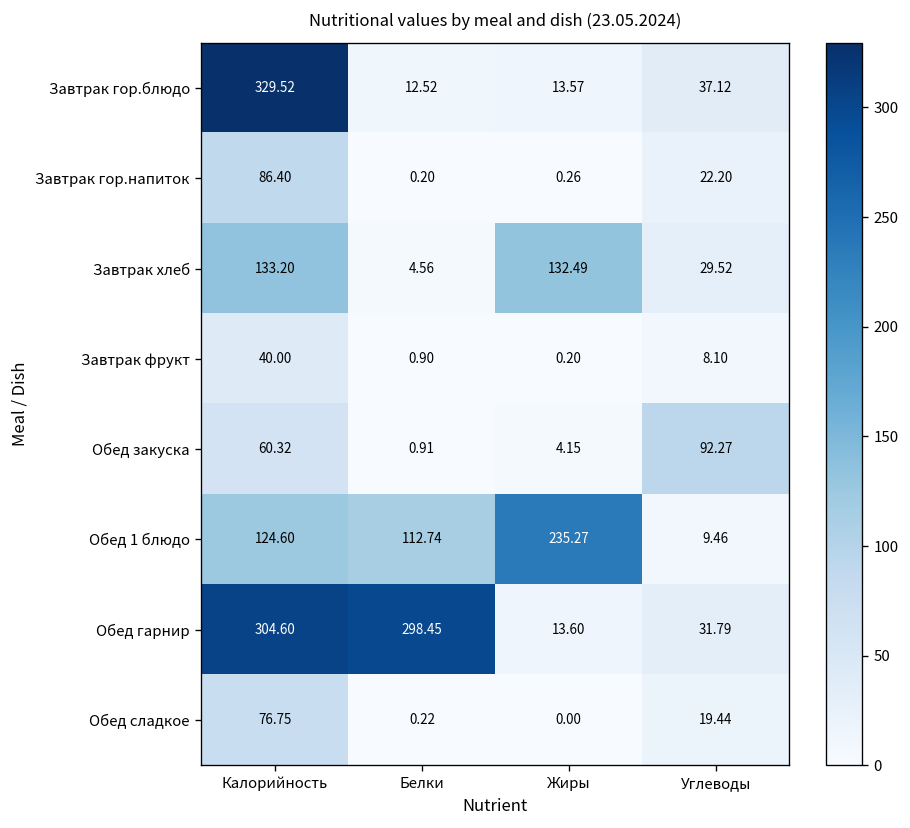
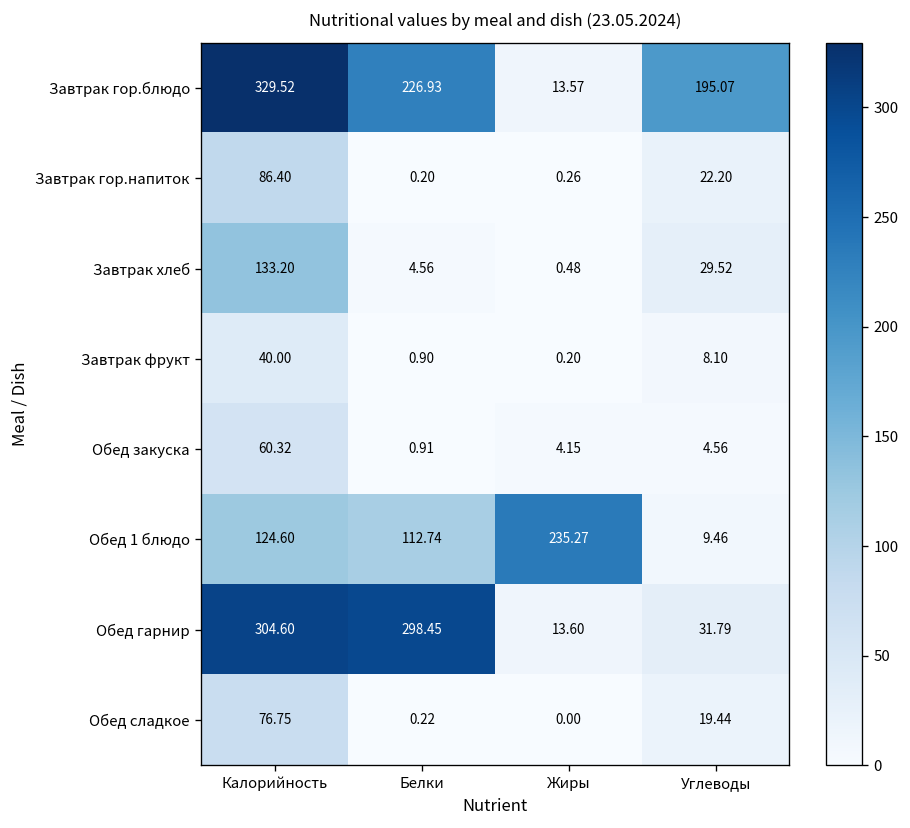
Завтрак гор.блюдо, Белки: 12.52 -> 226.93
Завтрак гор.блюдо, Углеводы: 37.12 -> 195.07
Завтрак хлеб, Жиры: 132.49 -> 0.48
Обед закуска, Углеводы: 92.27 -> 4.56
